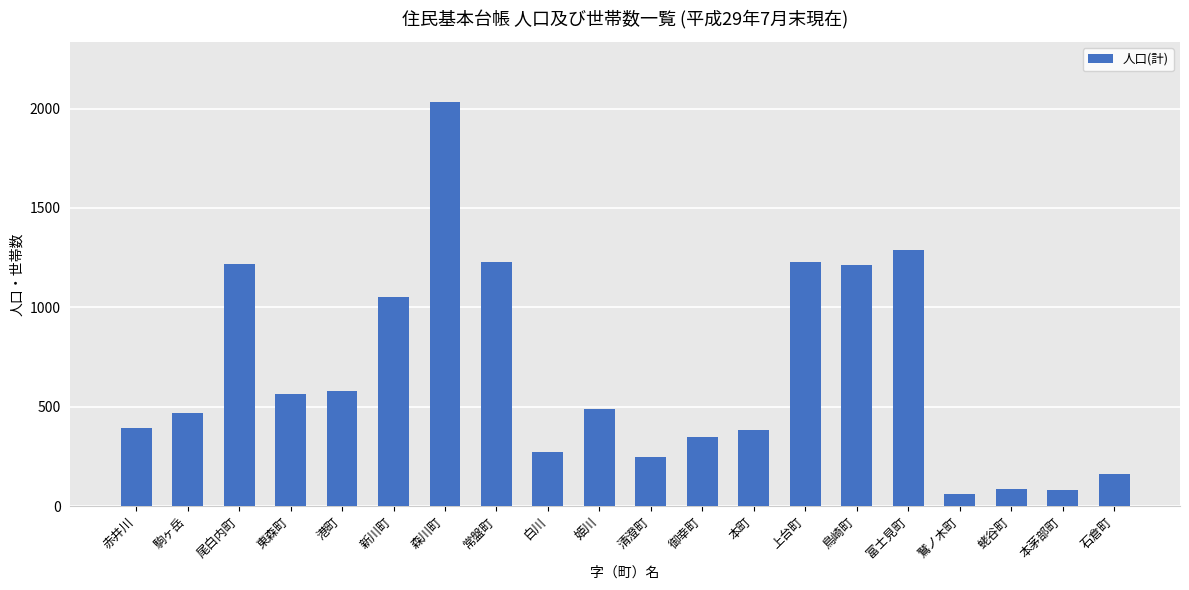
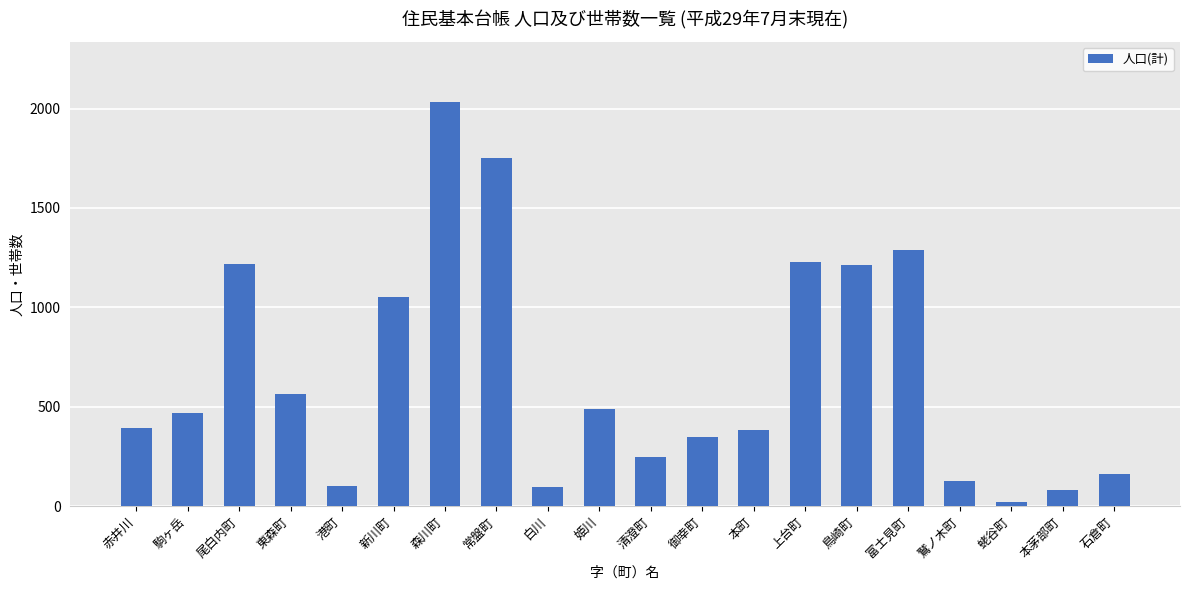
港町: 580 -> 100
常盤町: 1230 -> 1750
白川: 270 -> 90
鷲ノ木町: 60 -> 130
蛯谷町: 90 -> 20
